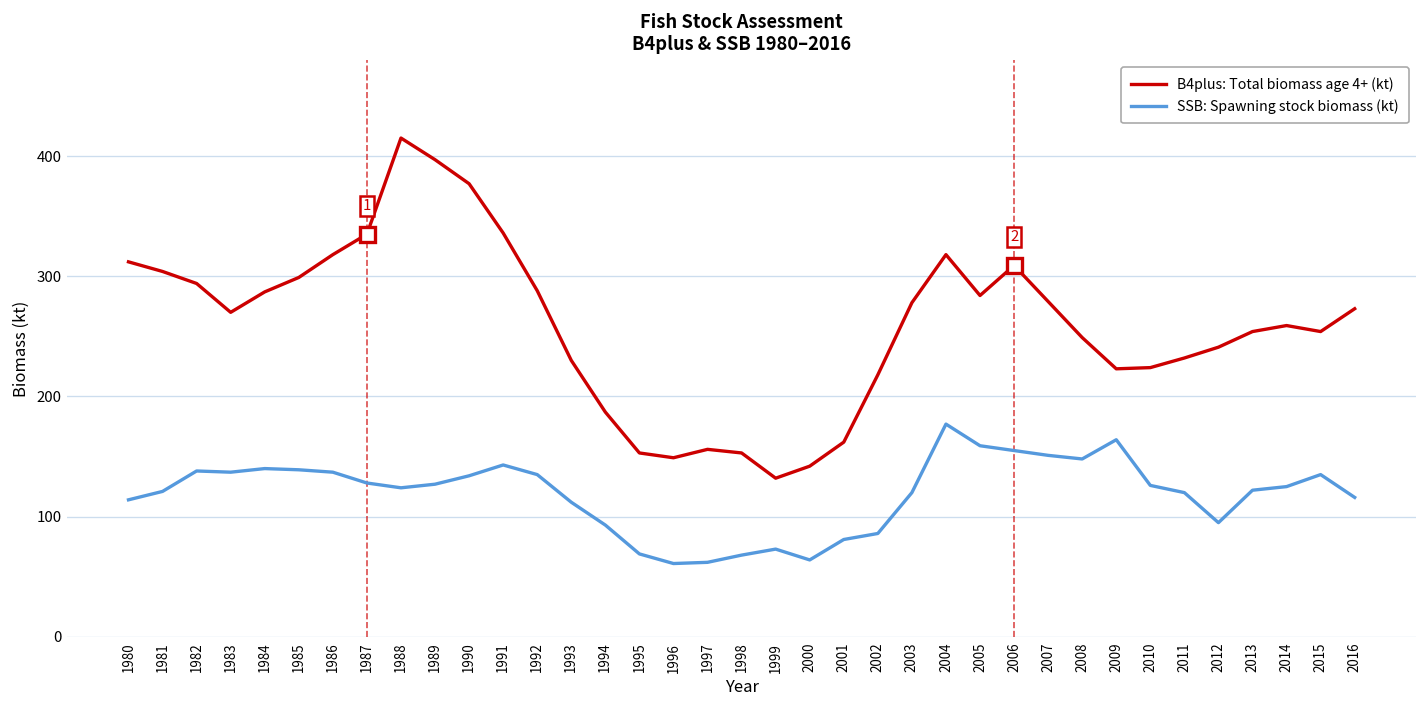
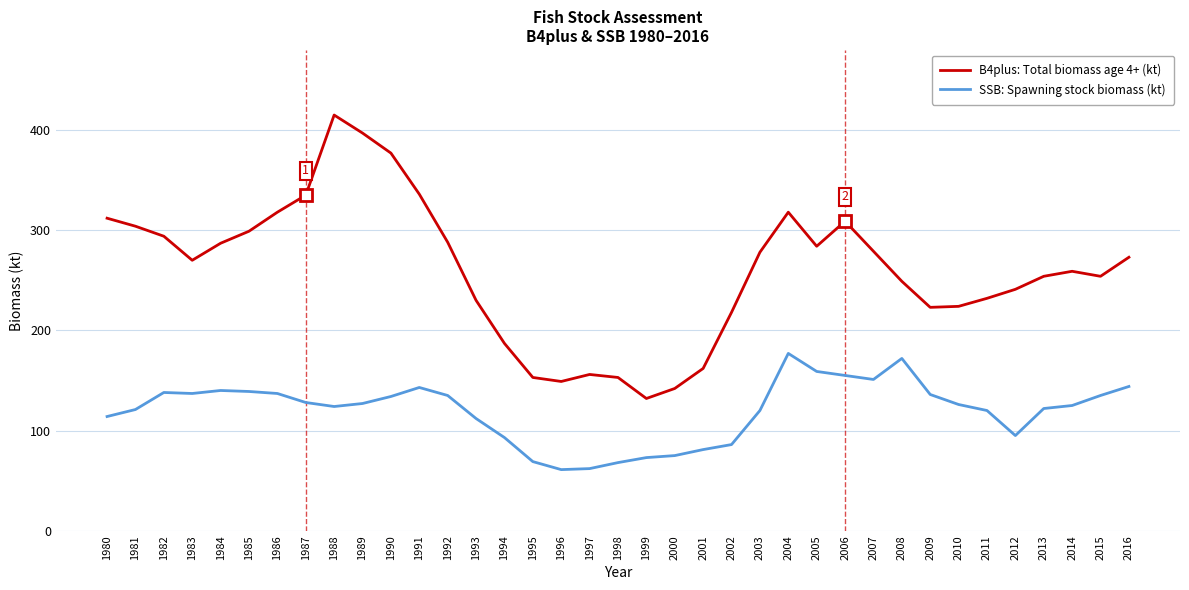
SSB: Spawning stock biomass (kt), 2000: 64 -> 75
SSB: Spawning stock biomass (kt), 2008: 148 -> 172
SSB: Spawning stock biomass (kt), 2009: 164 -> 136
SSB: Spawning stock biomass (kt), 2016: 116 -> 144
